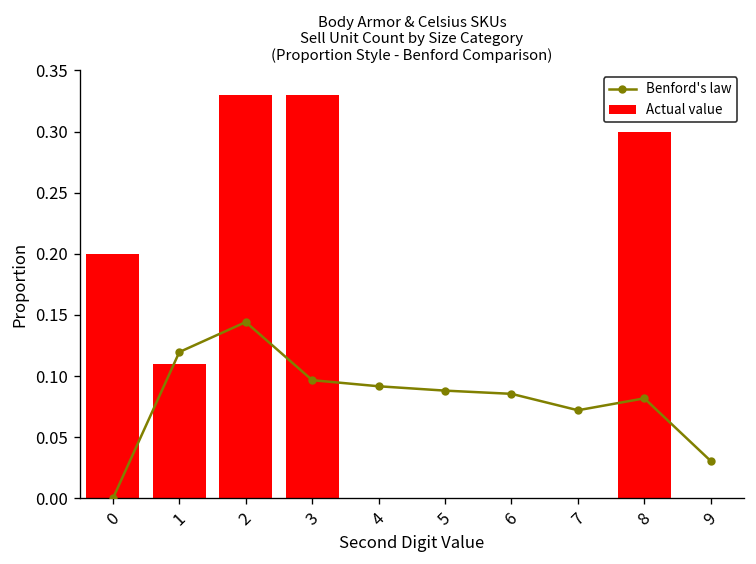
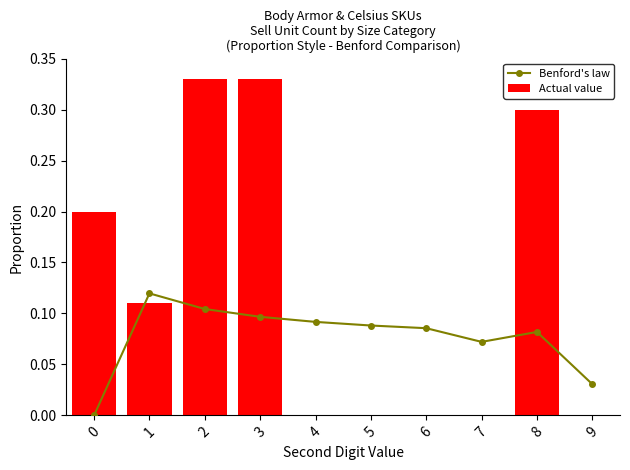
Benford's law, 2: 0.144 -> 0.104
